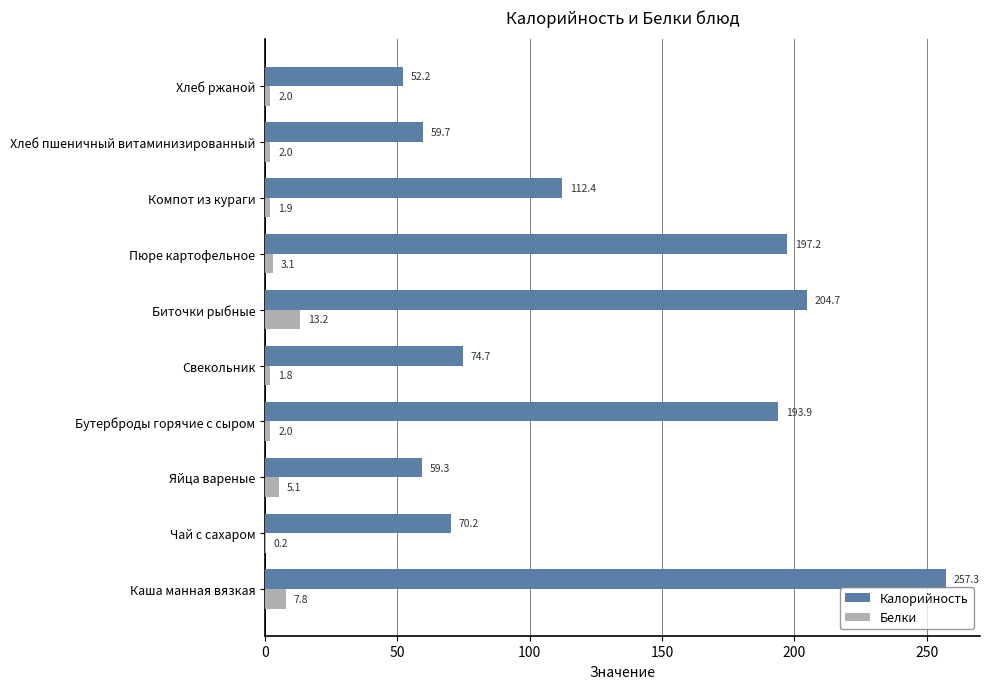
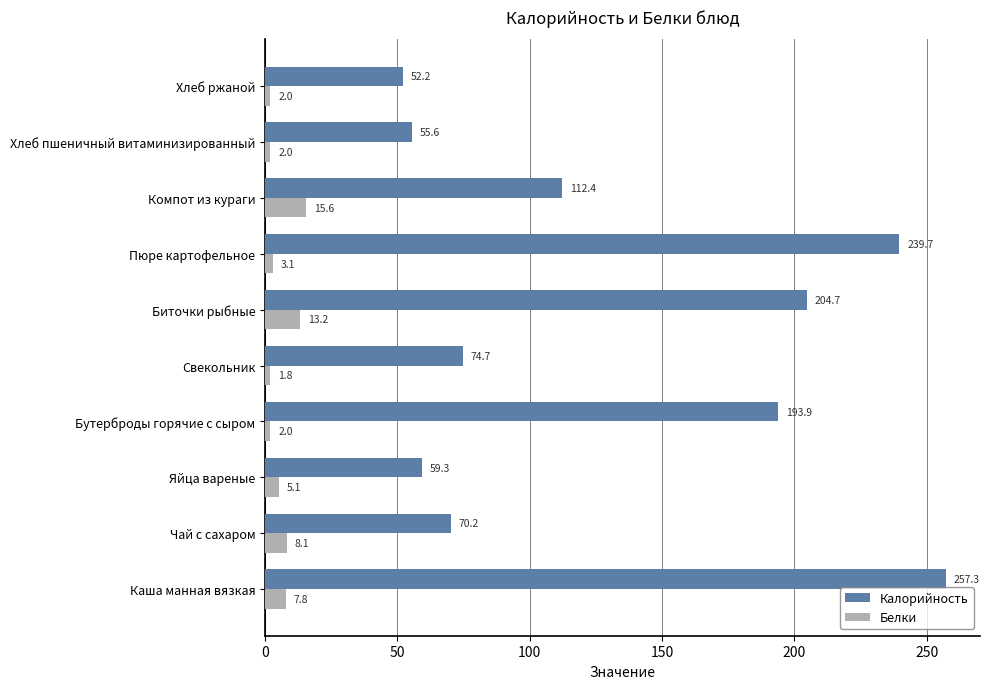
Калорийность, Хлеб пшеничный витаминизированный: 59.7 -> 55.6
Белки, Компот из кураги: 1.9 -> 15.6
Калорийность, Пюре картофельное: 197.2 -> 239.7
Белки, Чай с сахаром: 0.2 -> 8.1
